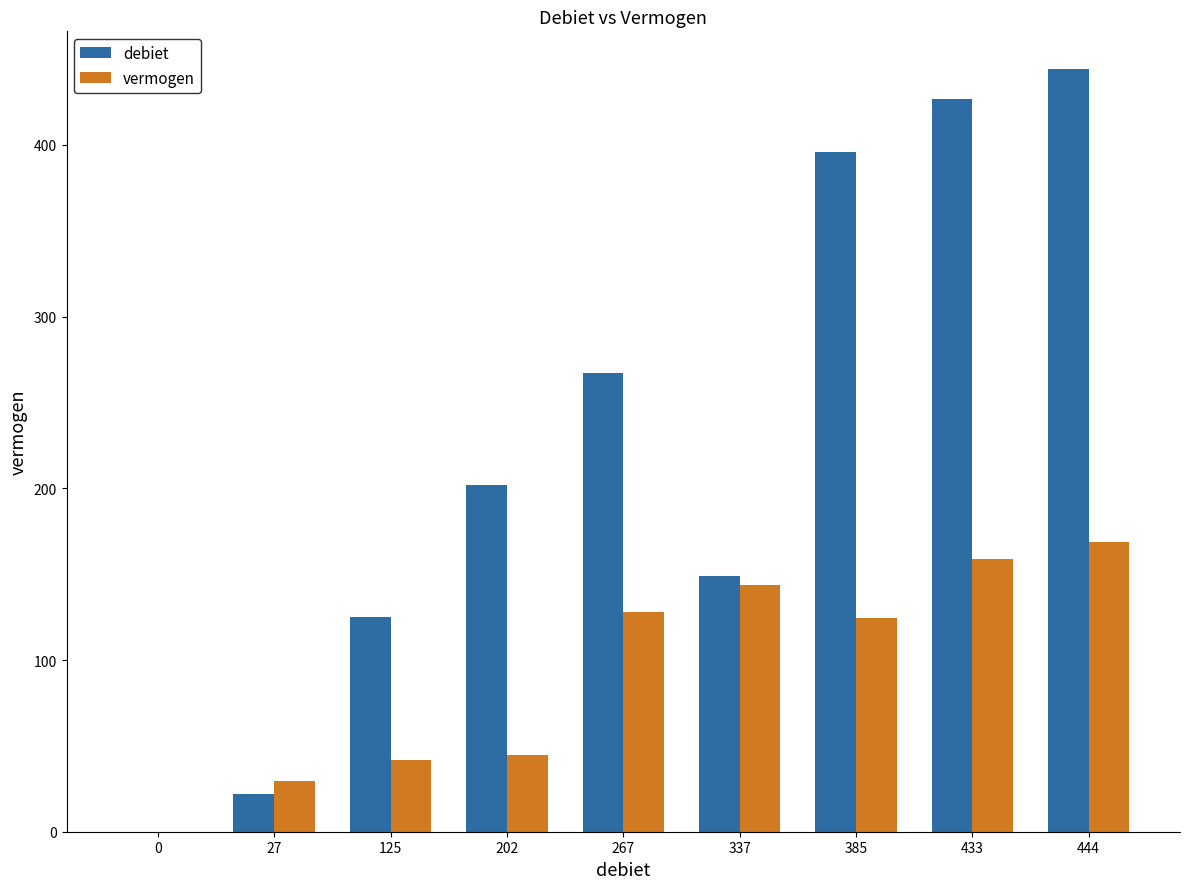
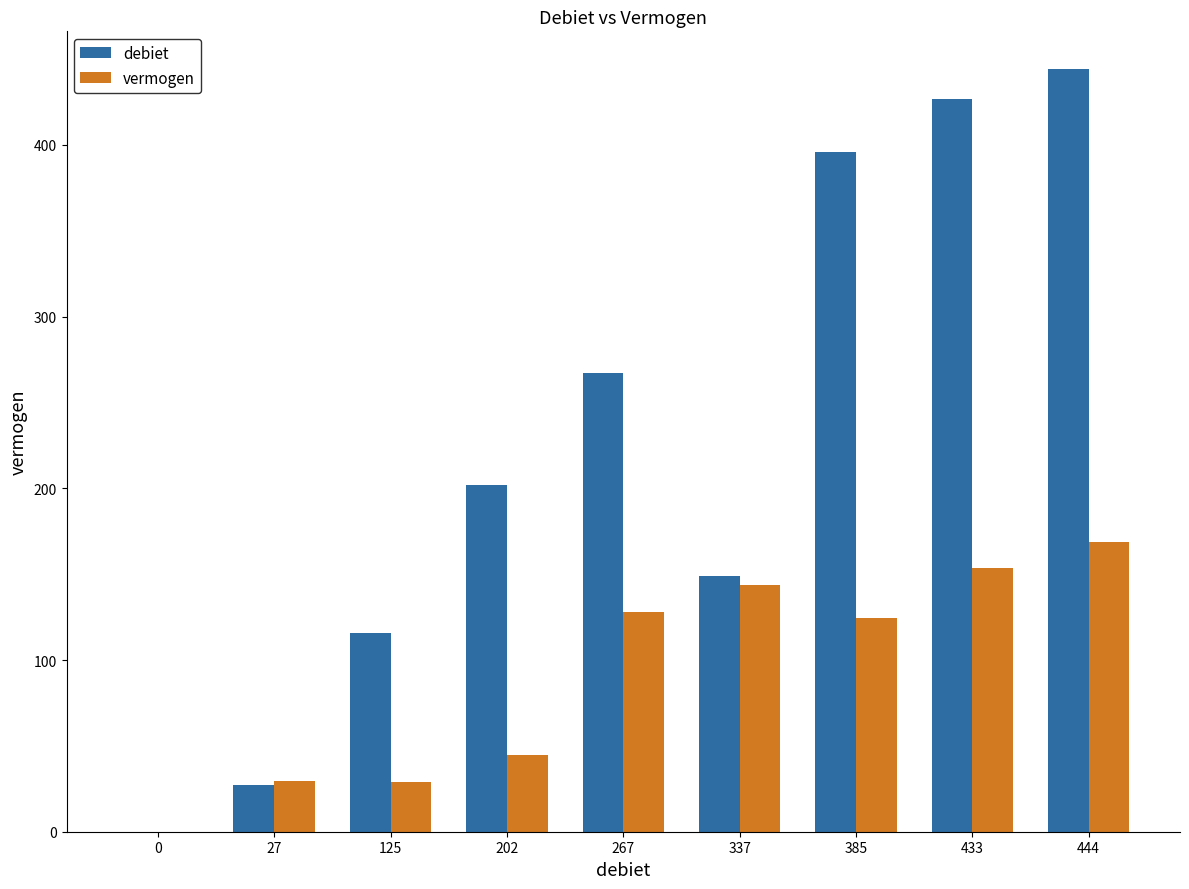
debiet, 27: 22 -> 27
debiet, 125: 125 -> 116
vermogen, 125: 42 -> 29
vermogen, 433: 159 -> 154
